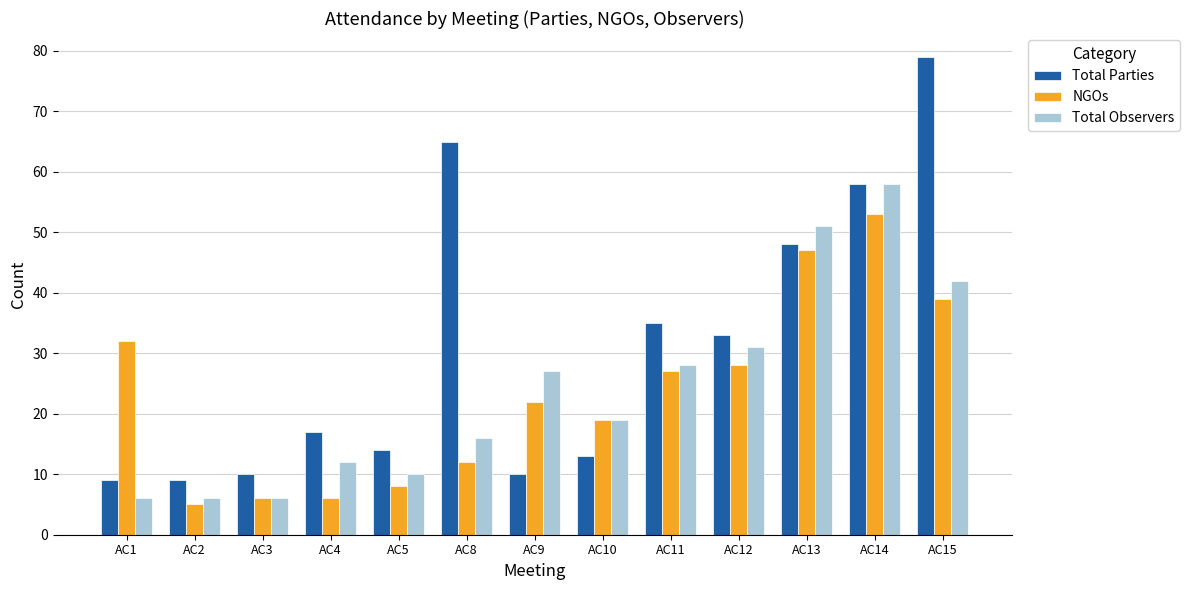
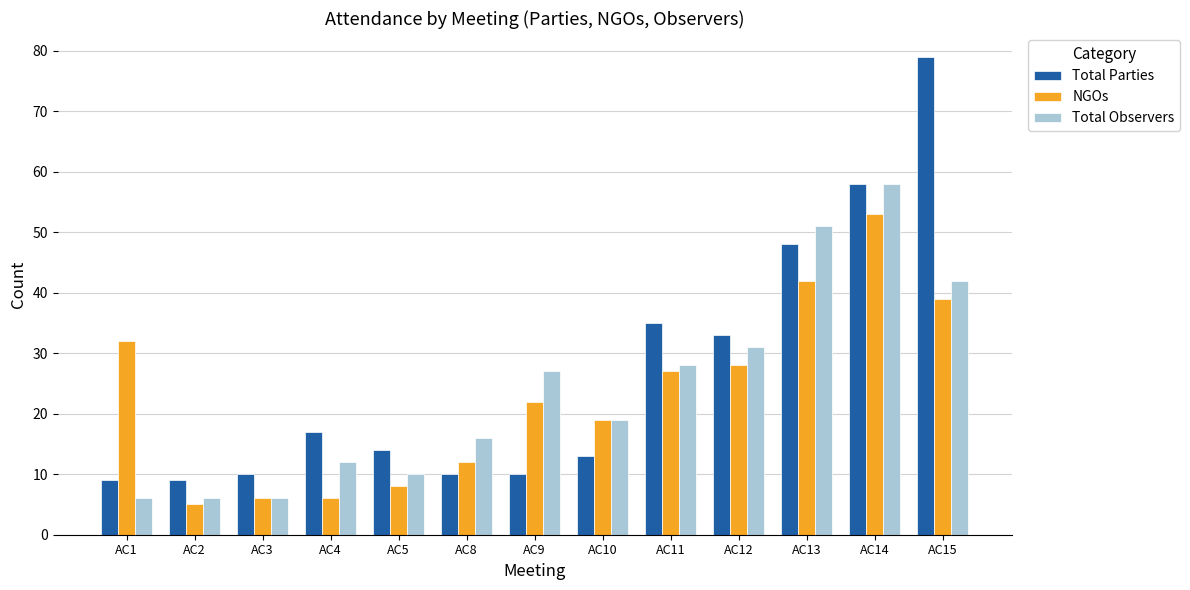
Total Parties, AC8: 65 -> 10
NGOs, AC13: 47 -> 42
